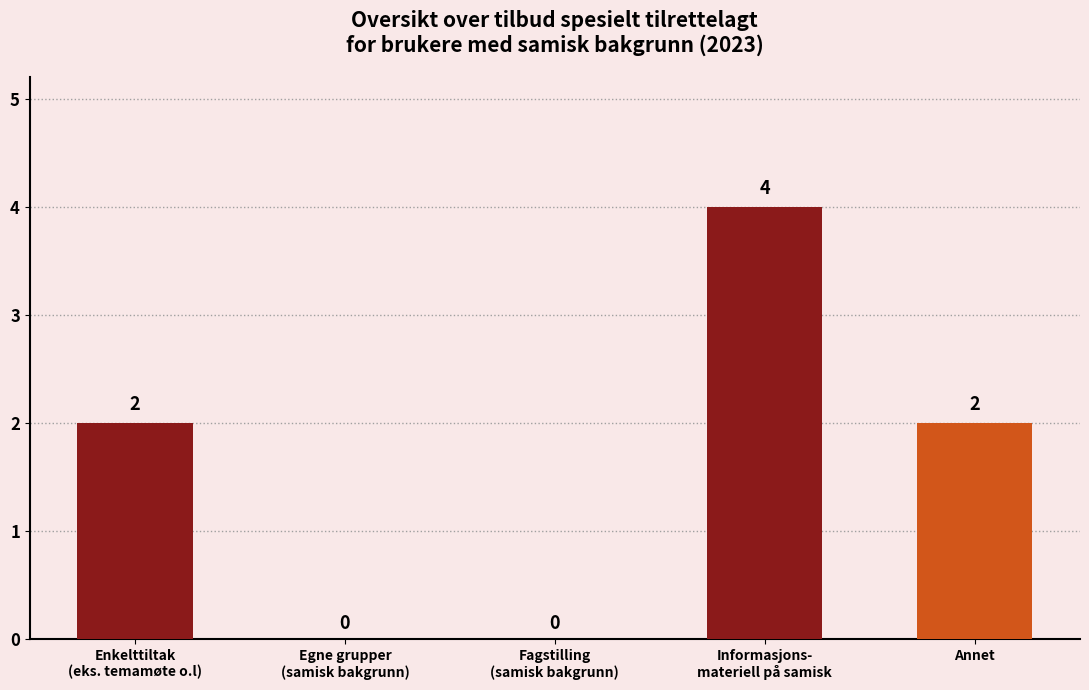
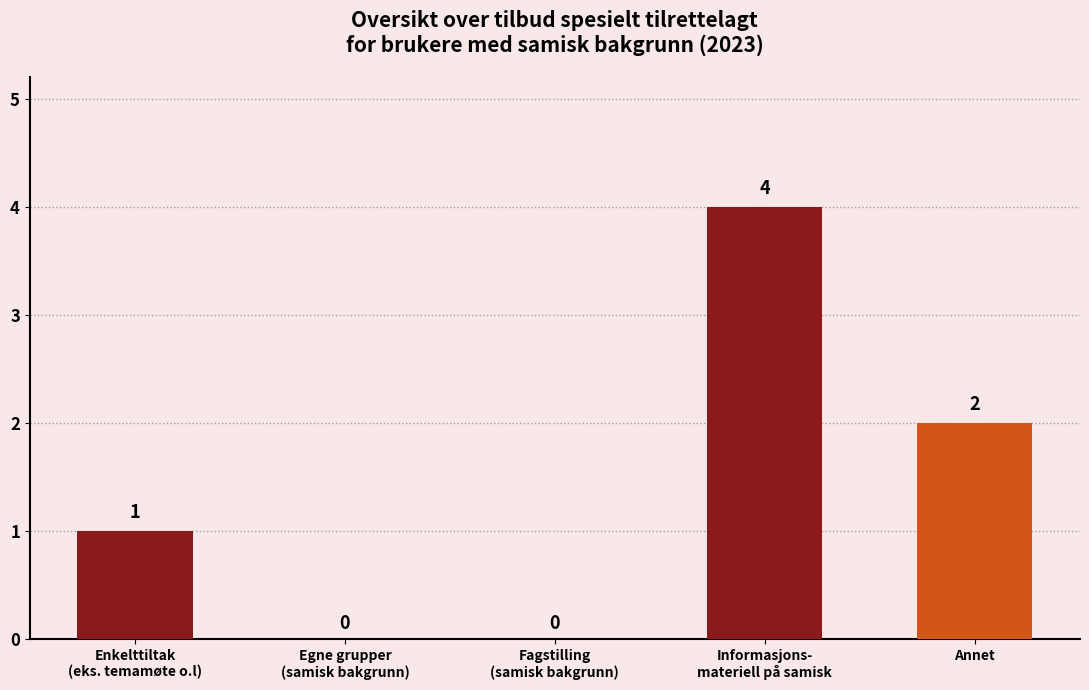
Enkelttiltak (eks. temamøte o.l): 2 -> 1
